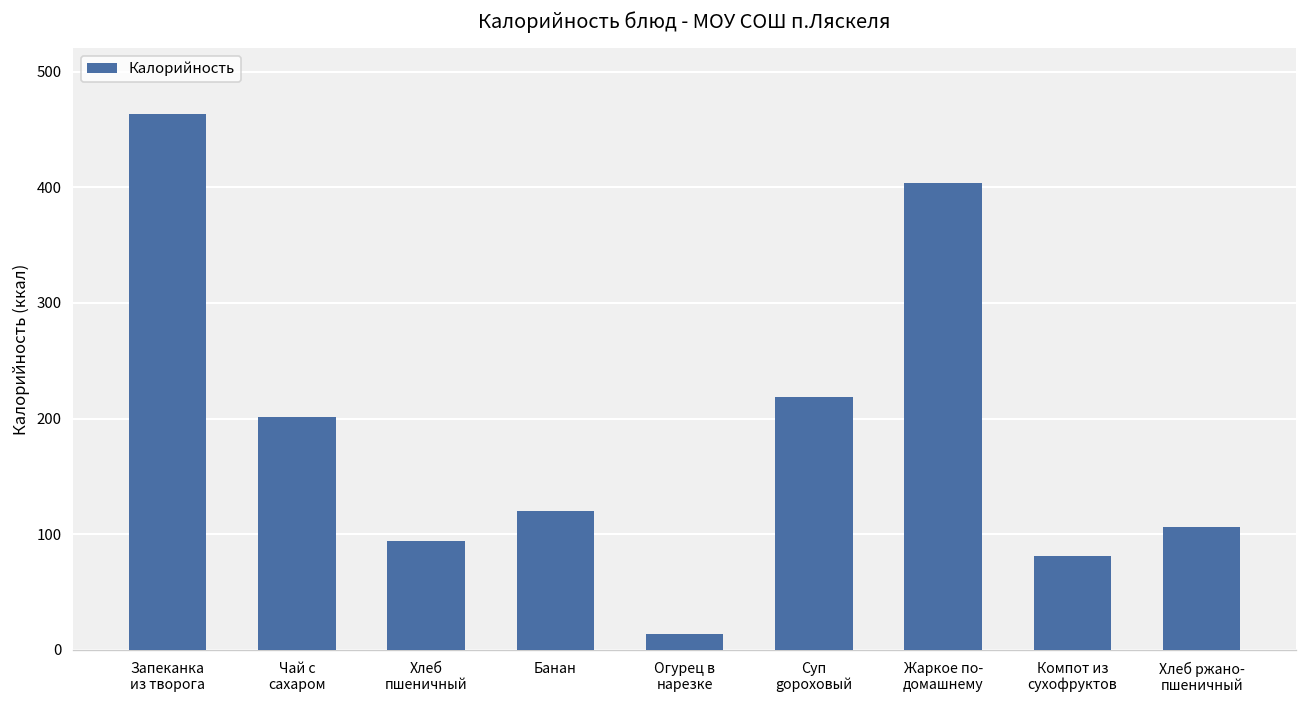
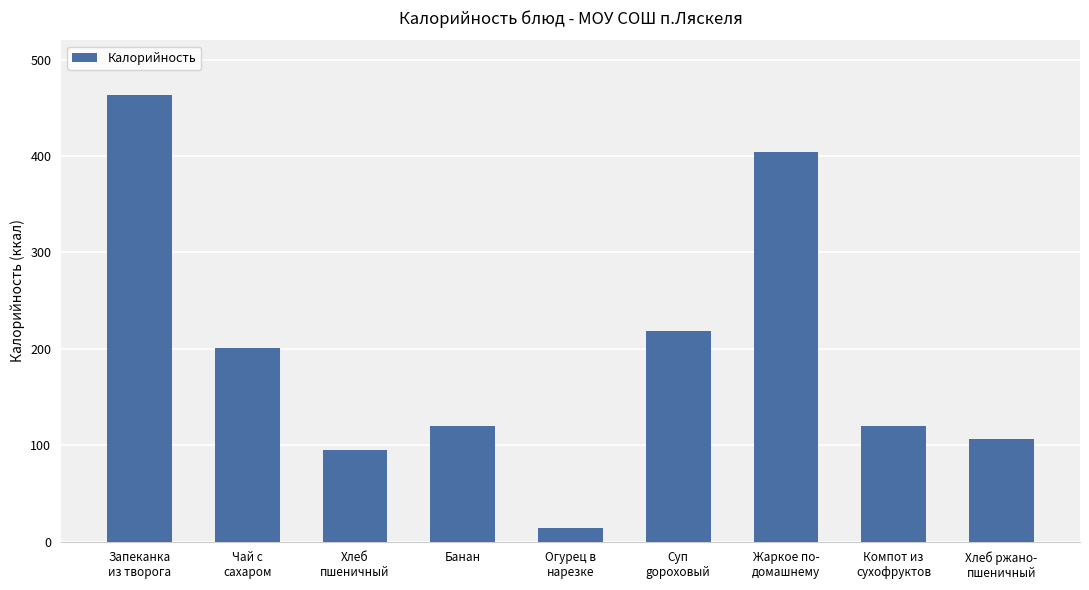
Компот из сухофруктов: 80 -> 120
